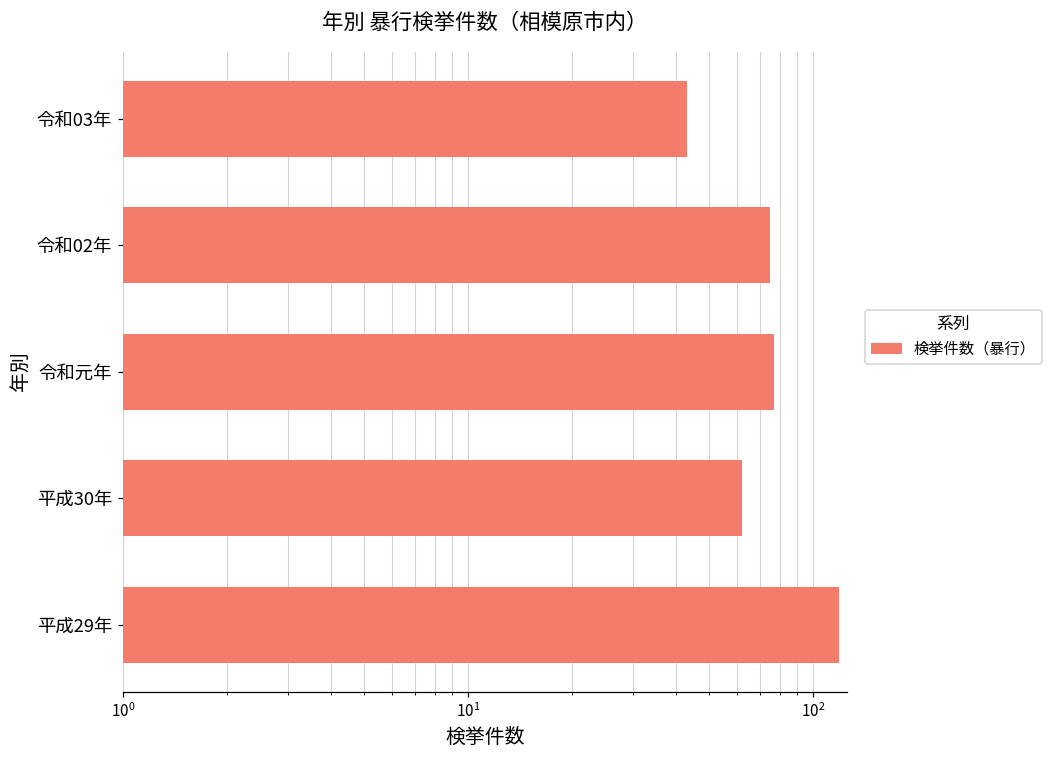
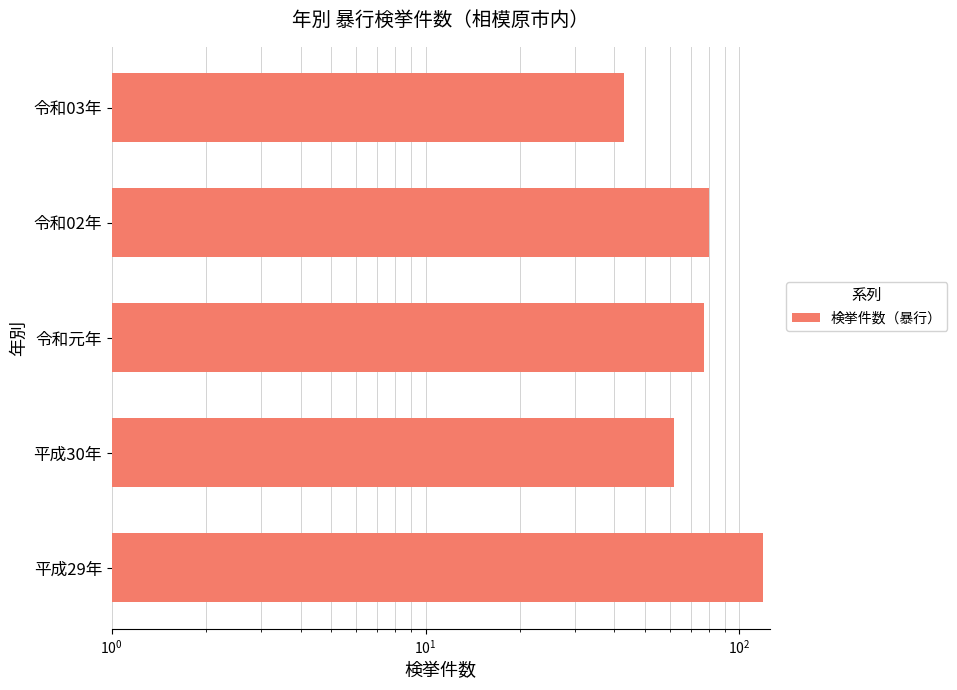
令和02年: 75 -> 80
